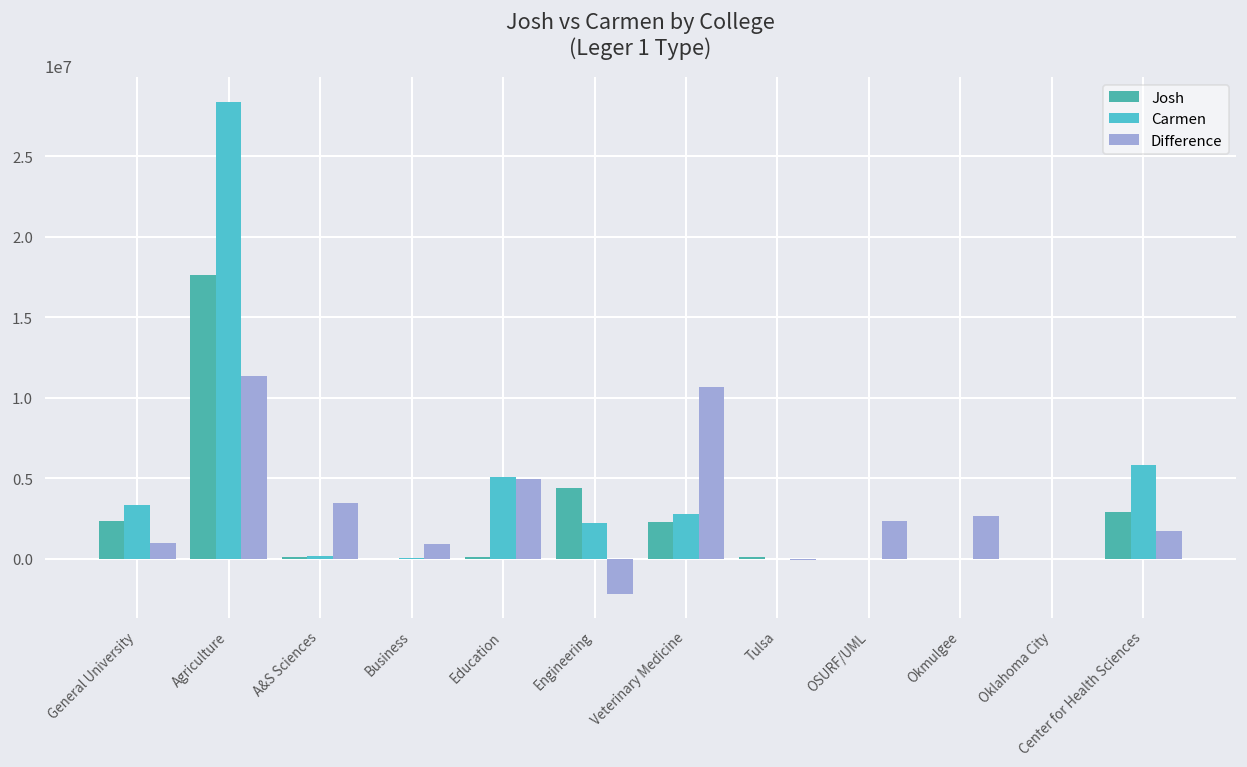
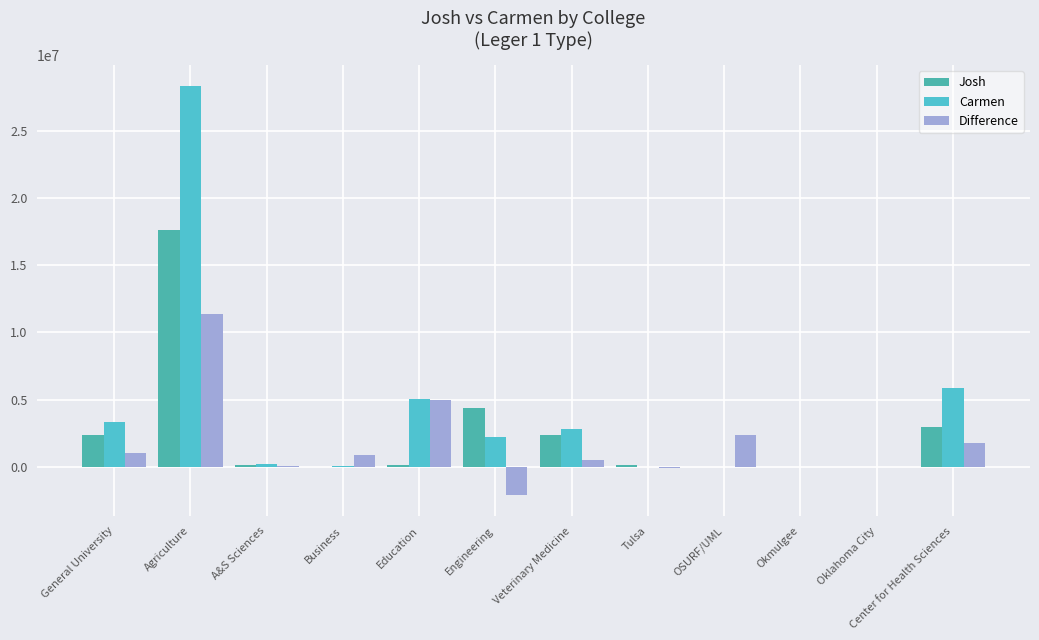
Difference, A&S Sciences: 3500000 -> 100000
Difference, Veterinary Medicine: 10700000 -> 500000
Difference, Okmulgee: 2700000 -> 0
